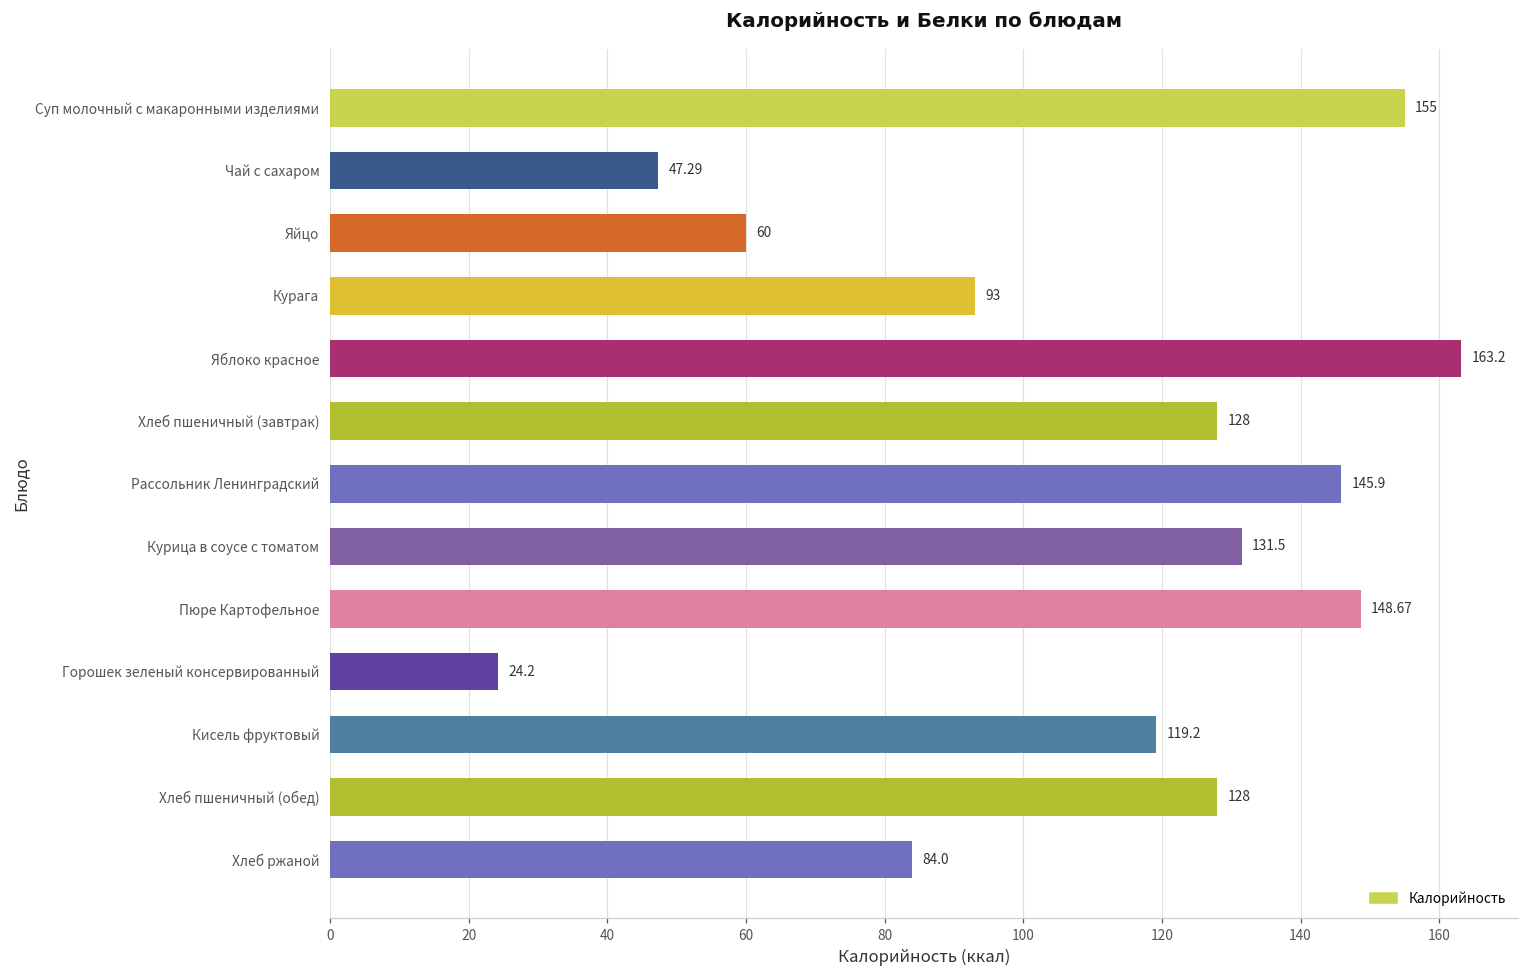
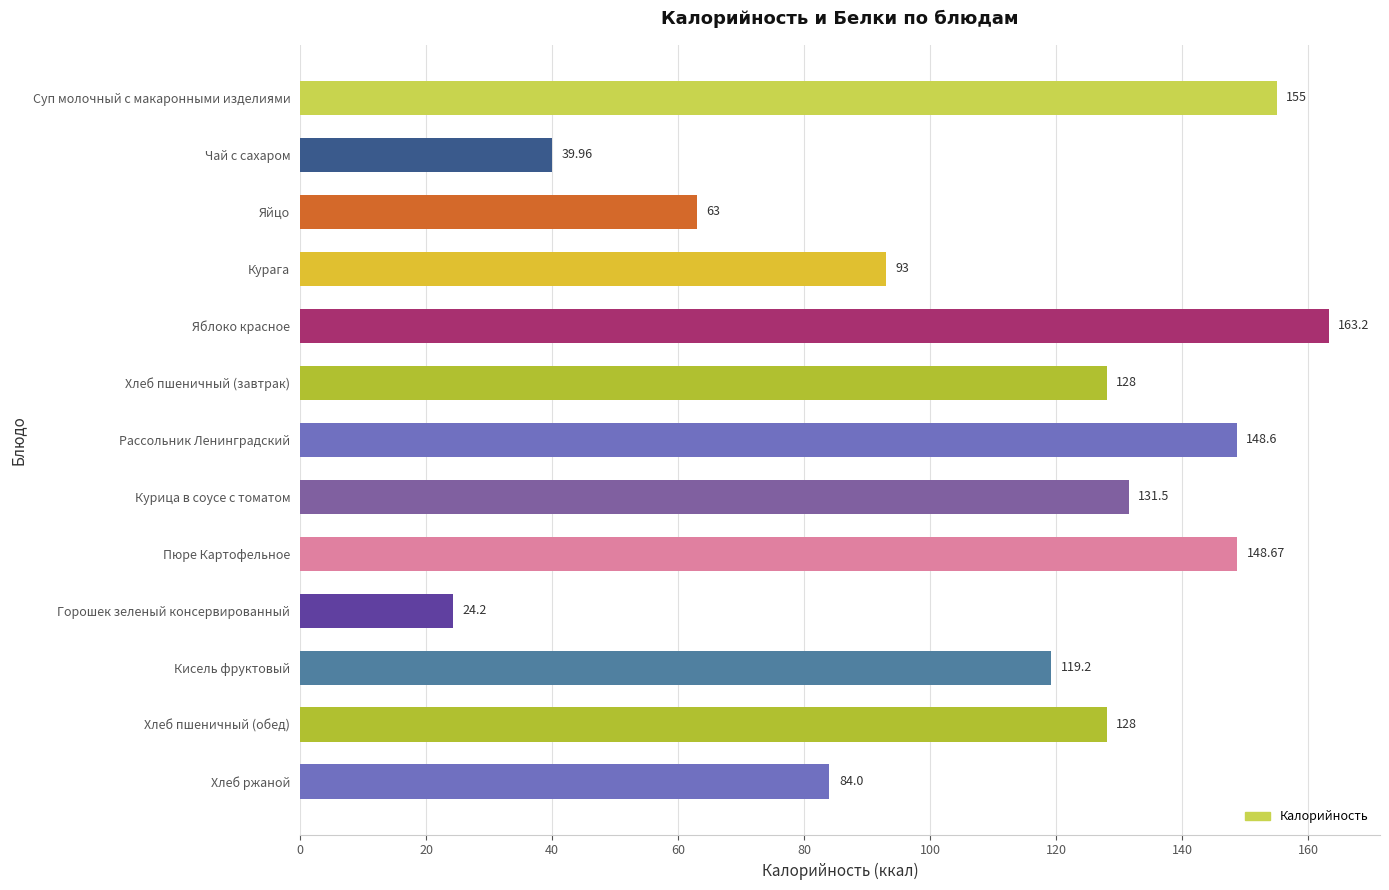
Чай с сахаром: 47.29 -> 39.96
Яйцо: 60 -> 63
Рассольник Ленинградский: 145.9 -> 148.6
